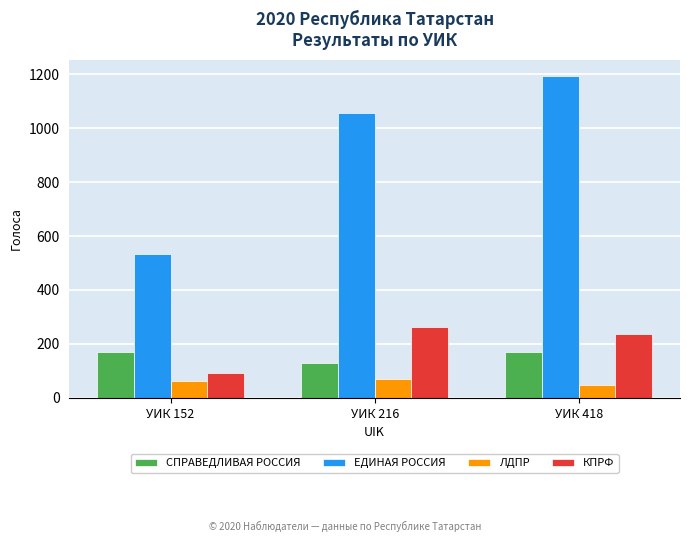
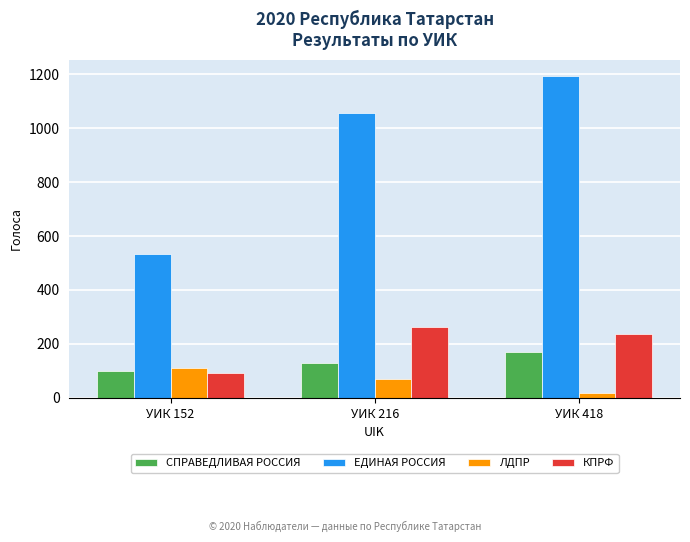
СПРАВЕДЛИВАЯ РОССИЯ, УИК 152: 170 -> 100
ЛДПР, УИК 152: 60 -> 110
ЛДПР, УИК 418: 50 -> 20
